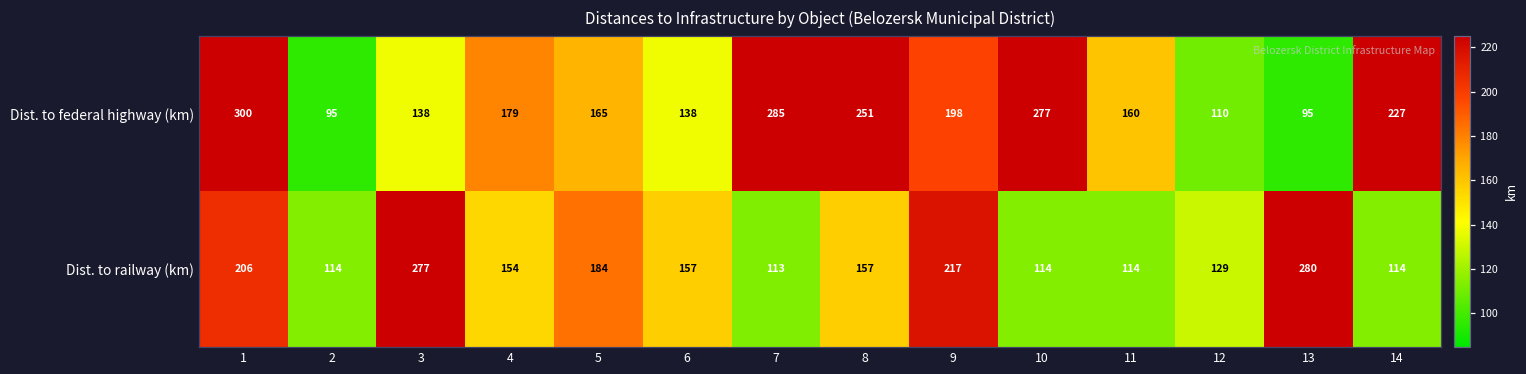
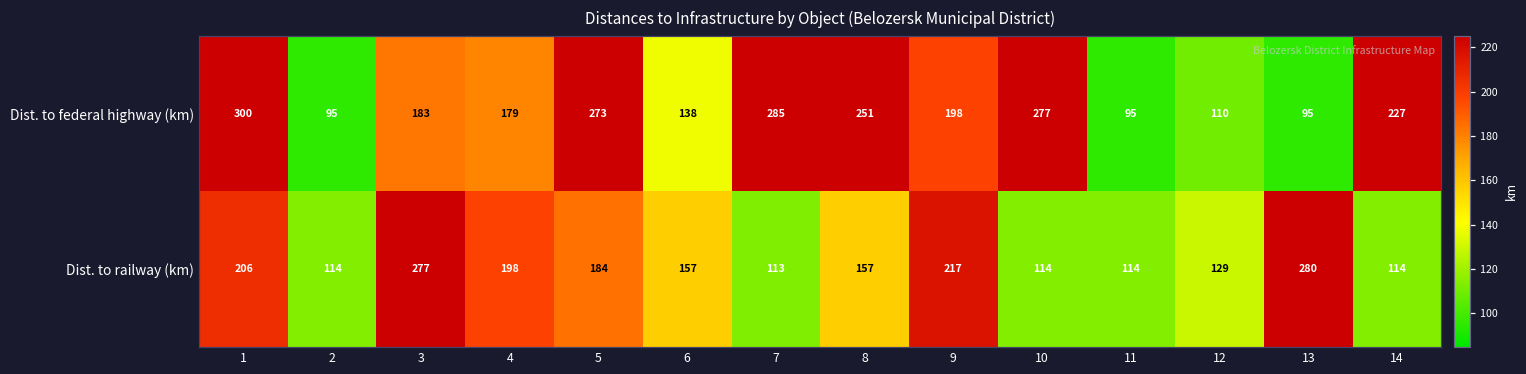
Dist. to federal highway (km), 3: 138 -> 183
Dist. to federal highway (km), 5: 165 -> 273
Dist. to federal highway (km), 11: 160 -> 95
Dist. to railway (km), 4: 154 -> 198
